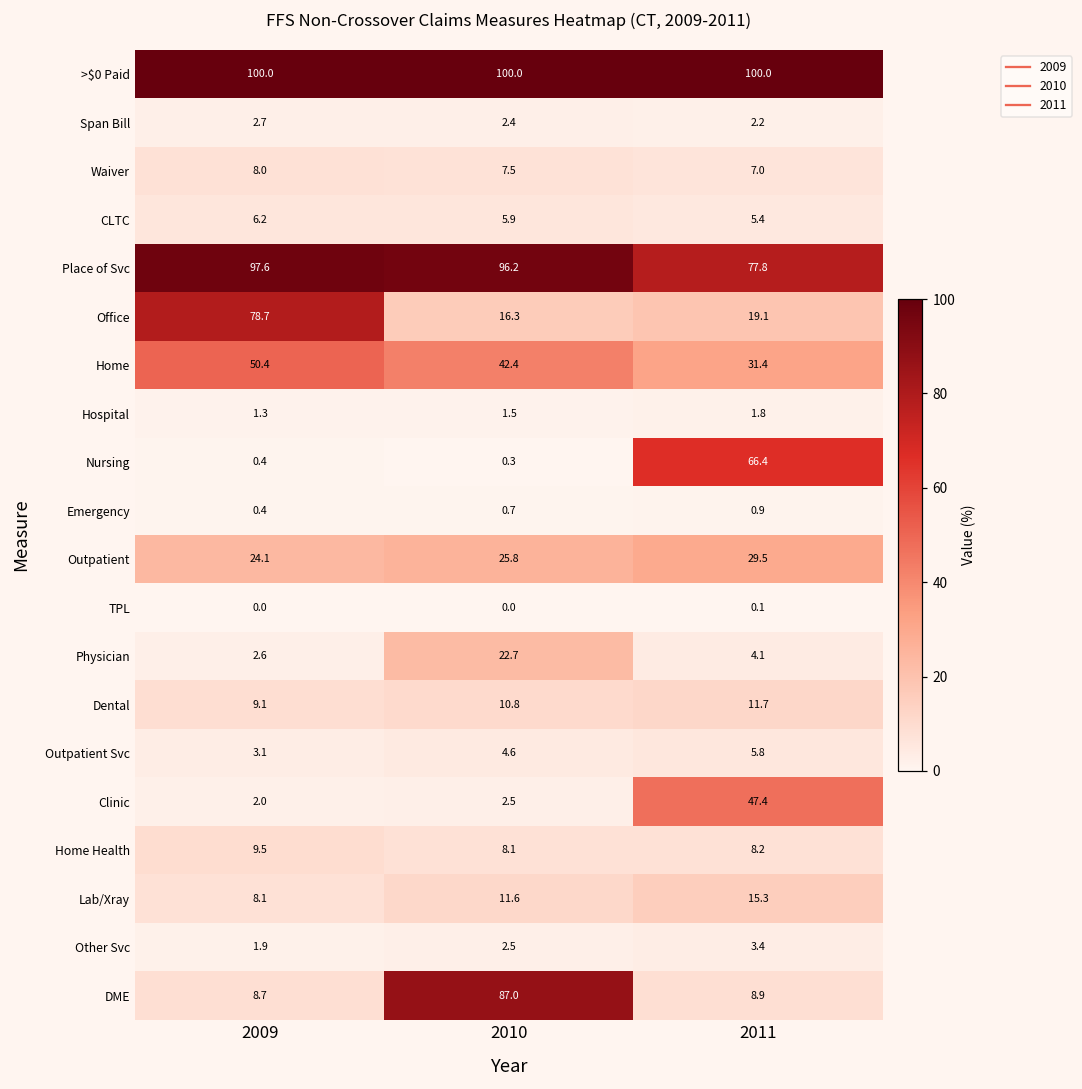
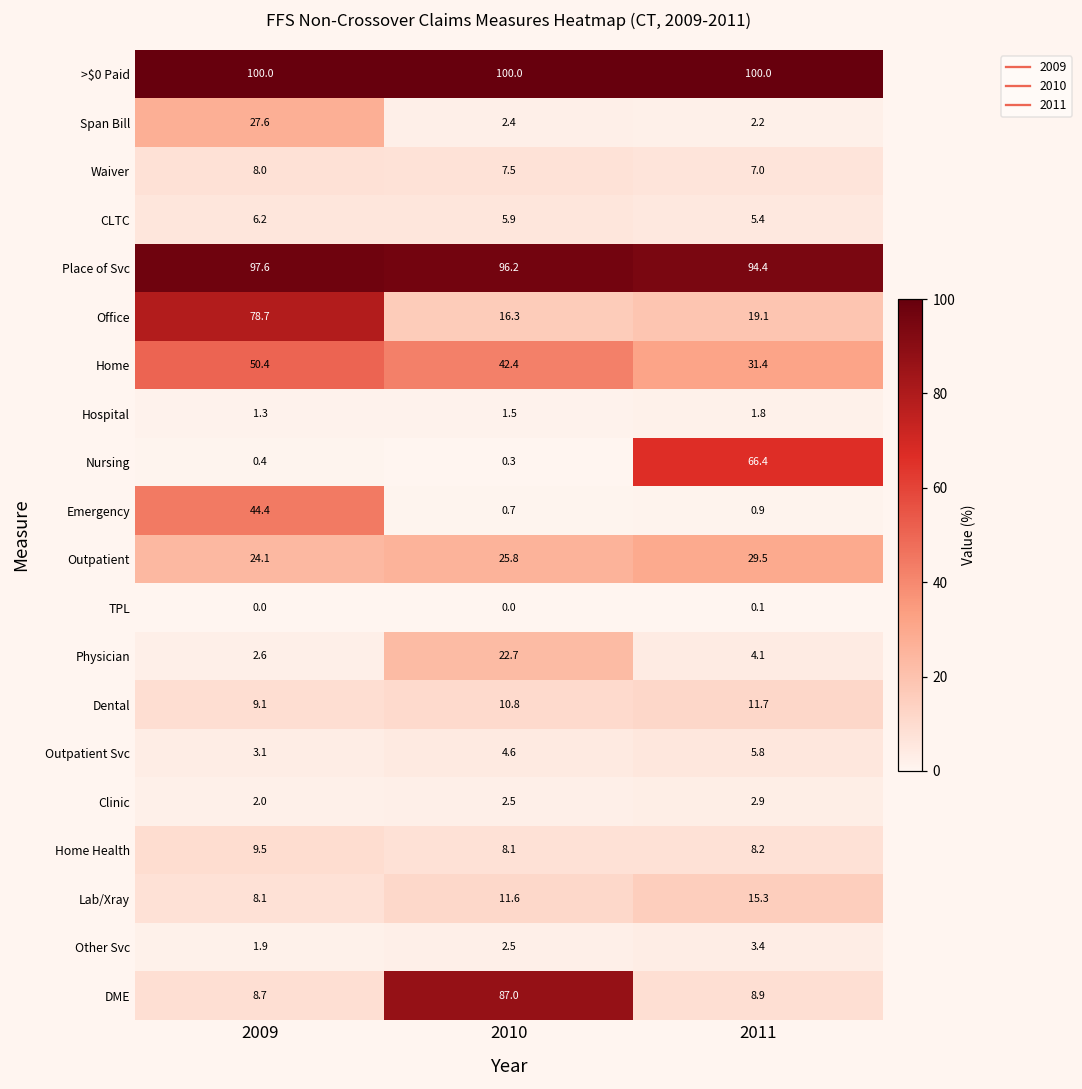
Span Bill, 2009: 2.7 -> 27.6
Place of Svc, 2011: 77.8 -> 94.4
Emergency, 2009: 0.4 -> 44.4
Clinic, 2011: 47.4 -> 2.9
